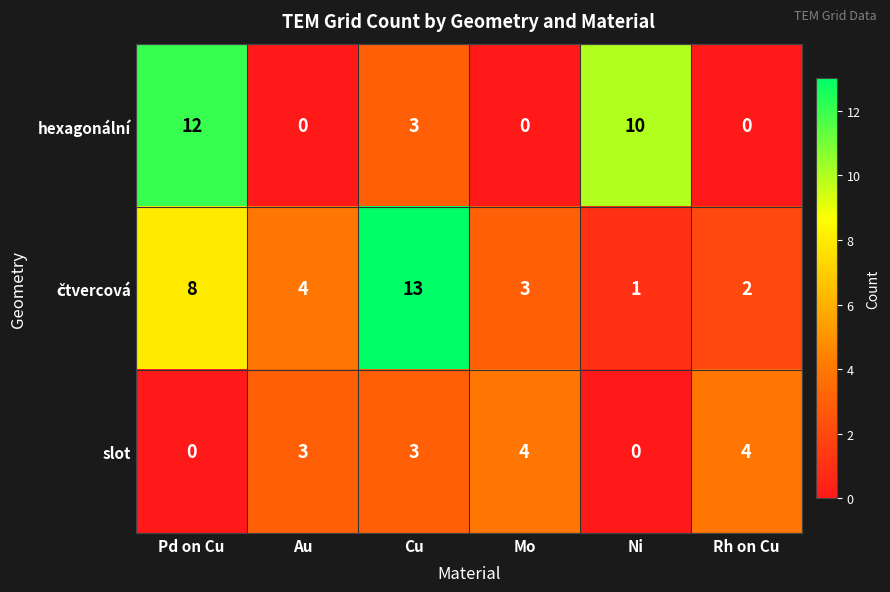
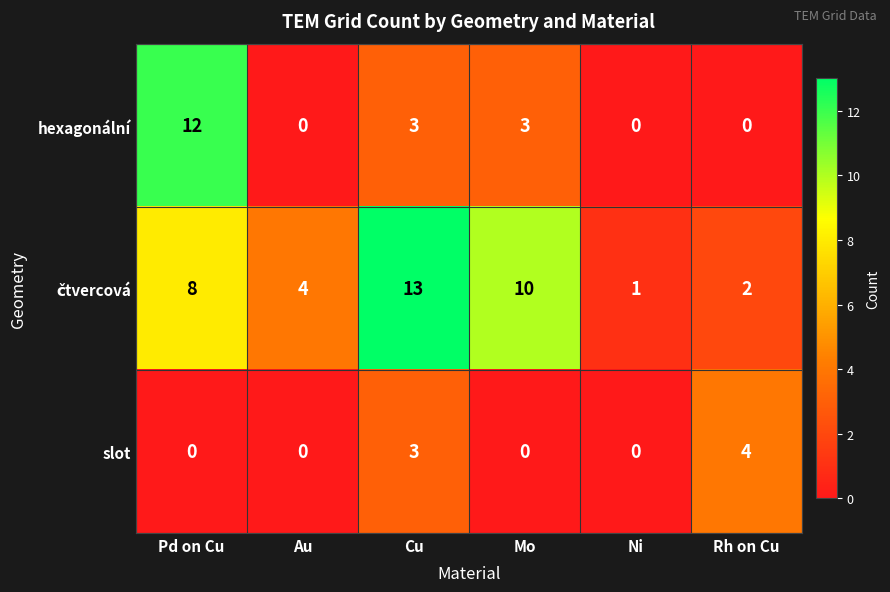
hexagonální, Mo: 0 -> 3
hexagonální, Ni: 10 -> 0
čtvercová, Mo: 3 -> 10
slot, Au: 3 -> 0
slot, Mo: 4 -> 0
